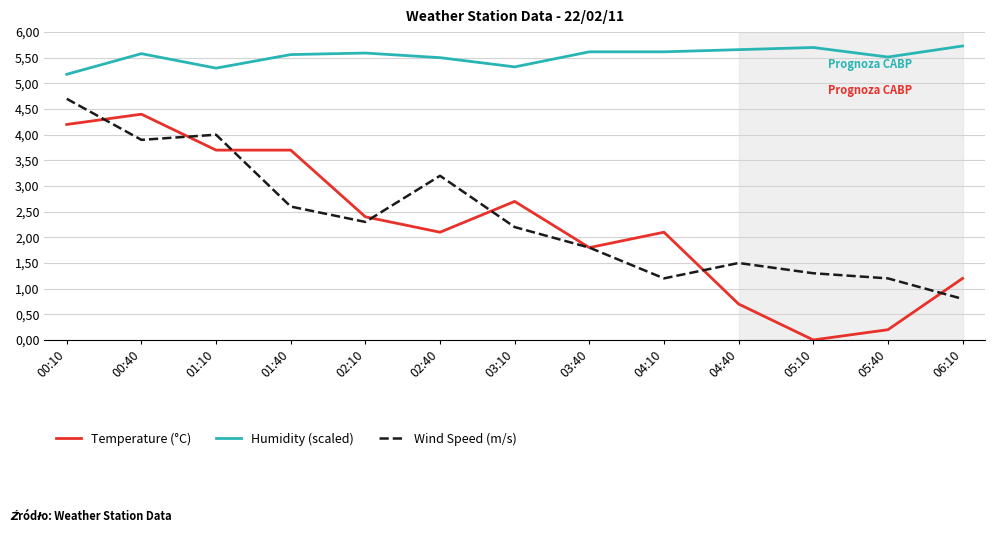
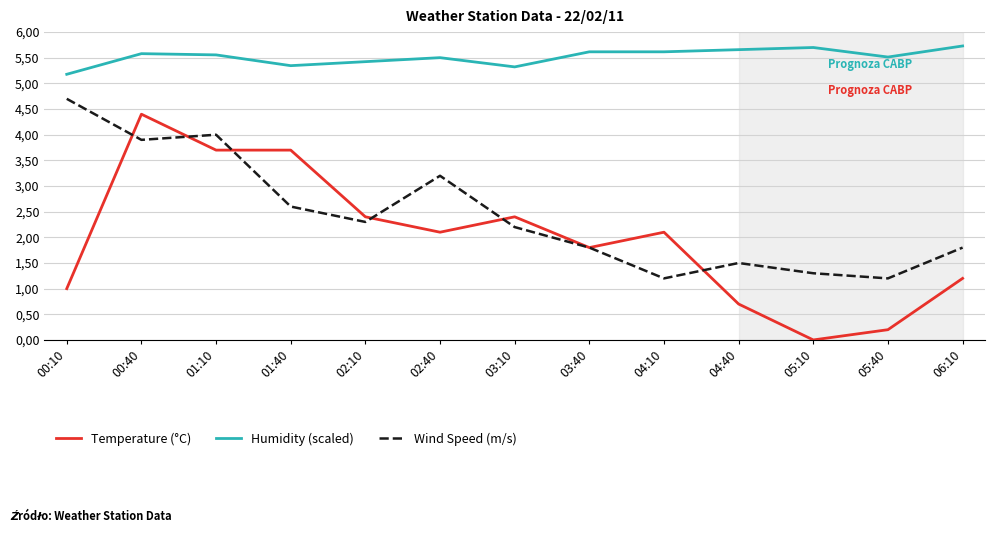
Temperature (°C), 00:10: 420 -> 100
Humidity (scaled), 01:10: 530 -> 560
Humidity (scaled), 01:40: 560 -> 530
Humidity (scaled), 02:10: 560 -> 540
Temperature (°C), 03:10: 270 -> 240
Wind Speed (m/s), 06:10: 80 -> 180
